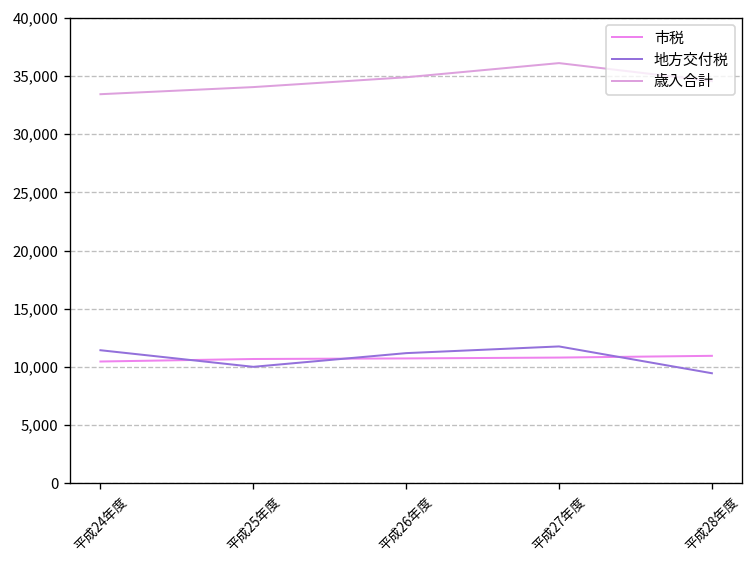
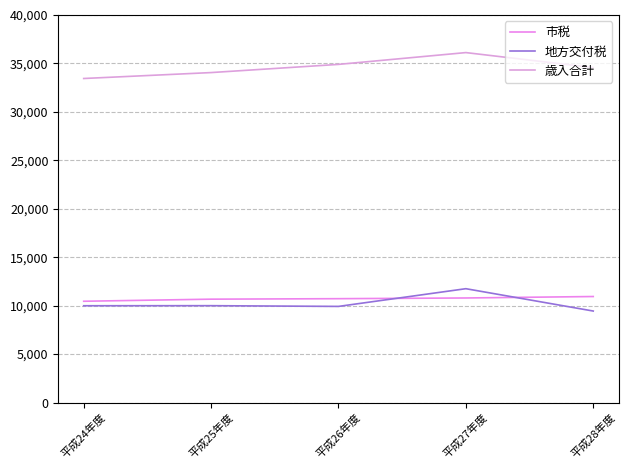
地方交付税, 平成24年度: 11,000 -> 10,000
地方交付税, 平成26年度: 11,000 -> 10,000
